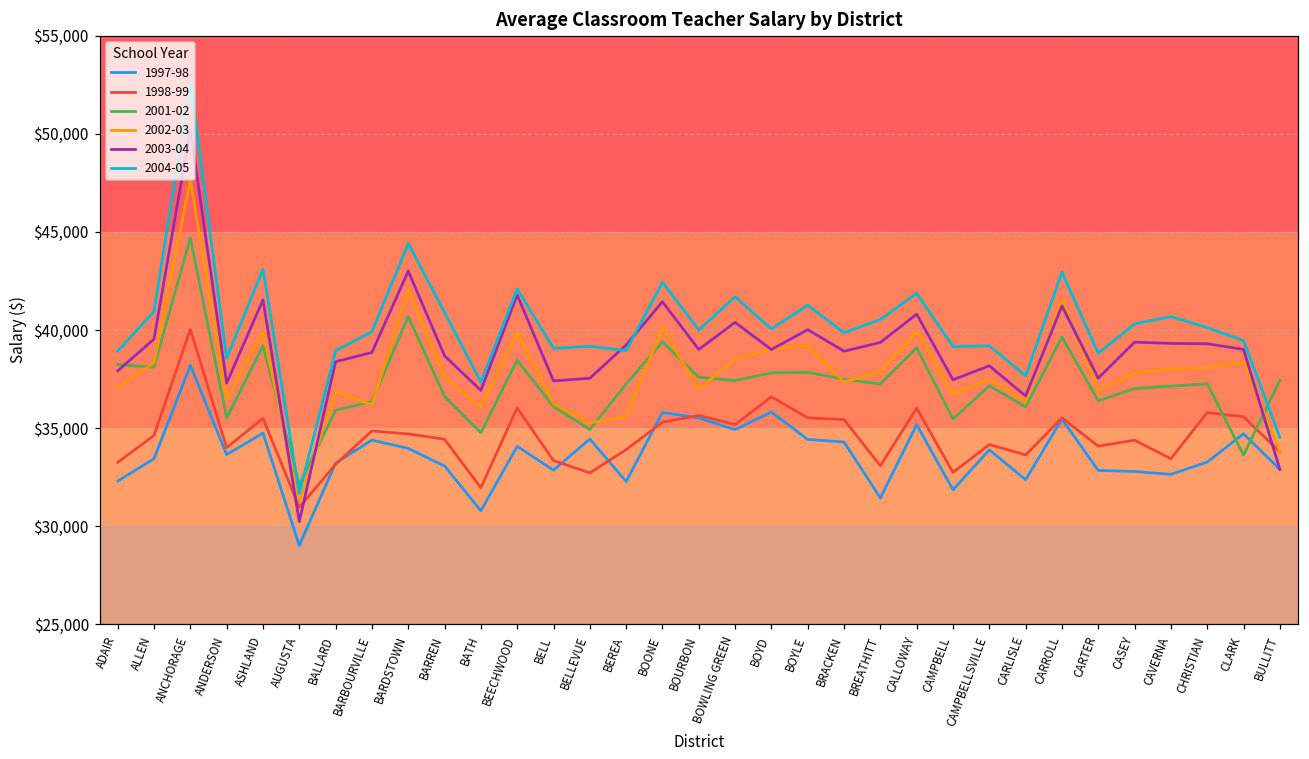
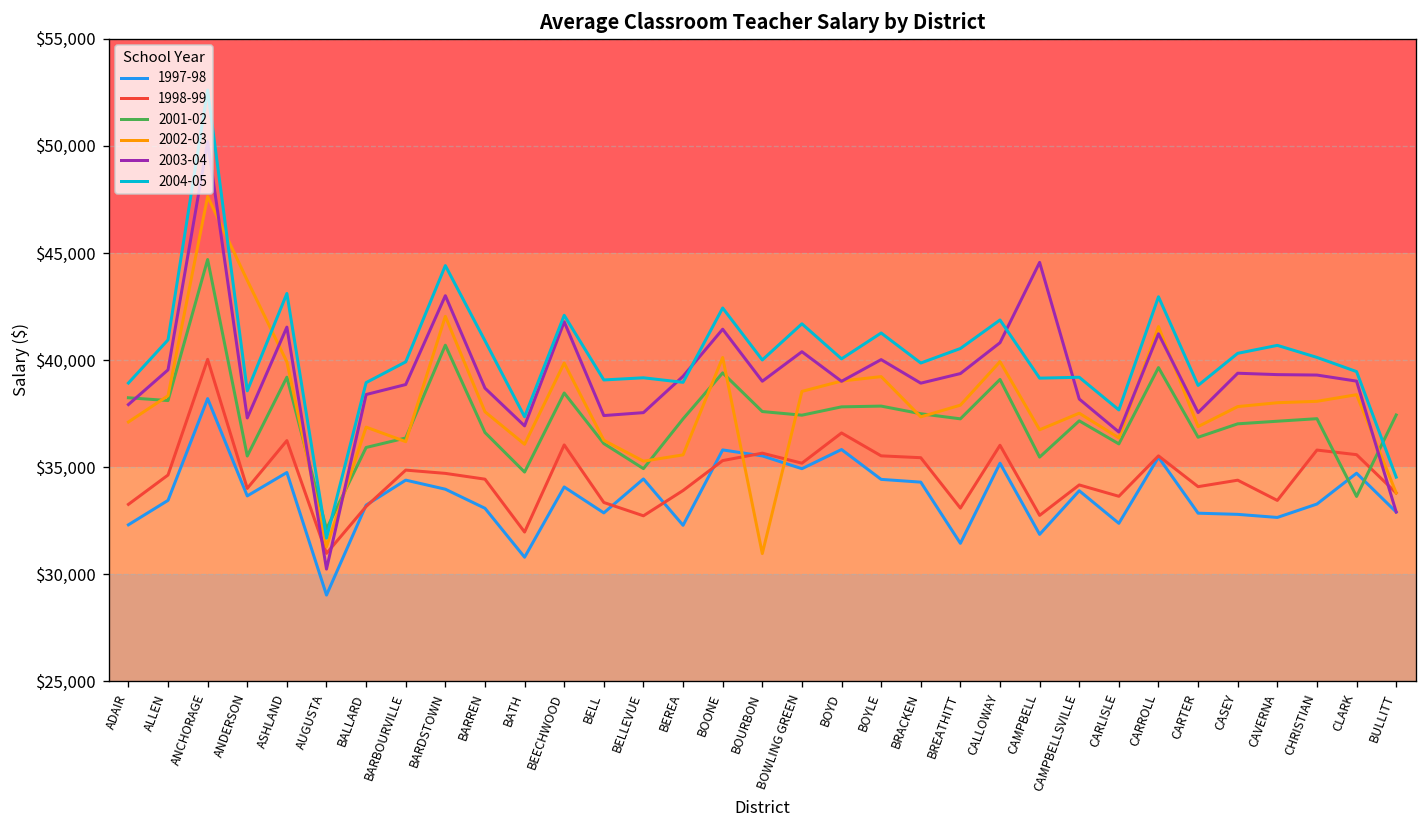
2002-03, ANDERSON: $36,500 -> $43,700
1998-99, ASHLAND: $35,500 -> $36,200
2002-03, BOURBON: $37,000 -> $31,000
2003-04, CAMPBELL: $37,500 -> $44,600
